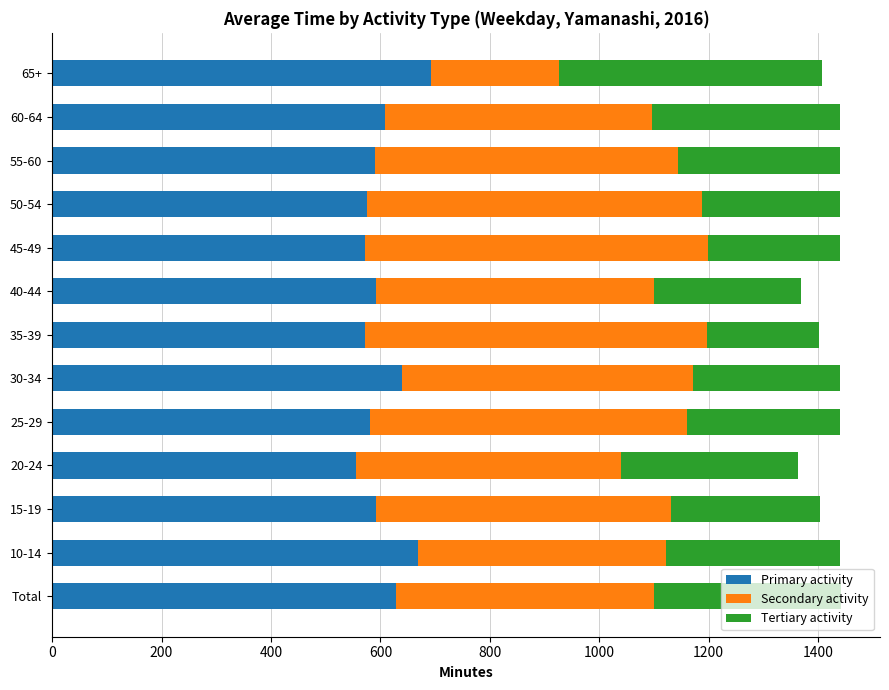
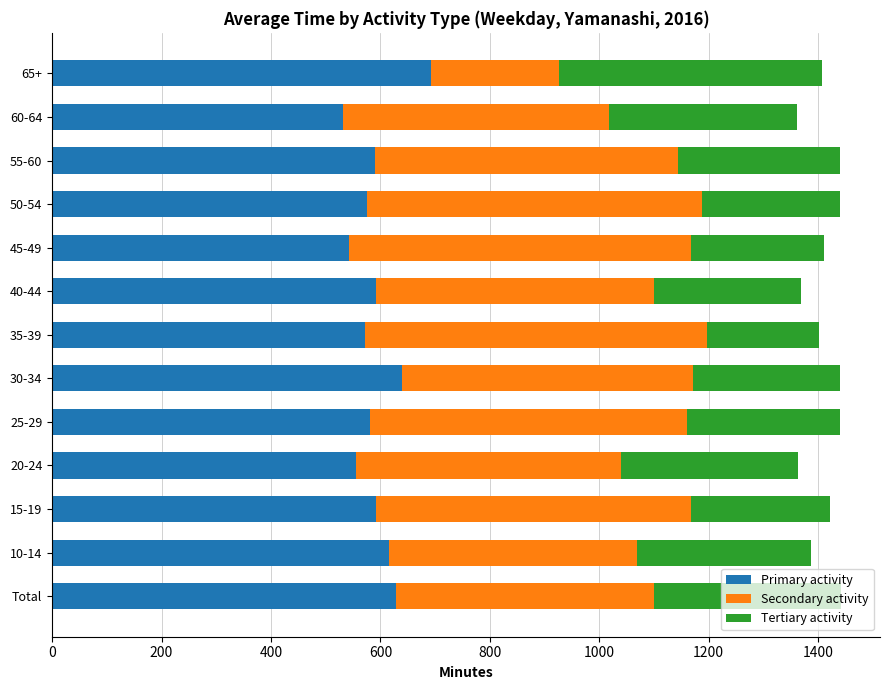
Primary activity, 60-64: 610 -> 530
Primary activity, 45-49: 570 -> 540
Secondary activity, 15-19: 540 -> 580
Tertiary activity, 15-19: 270 -> 260
Primary activity, 10-14: 670 -> 620
